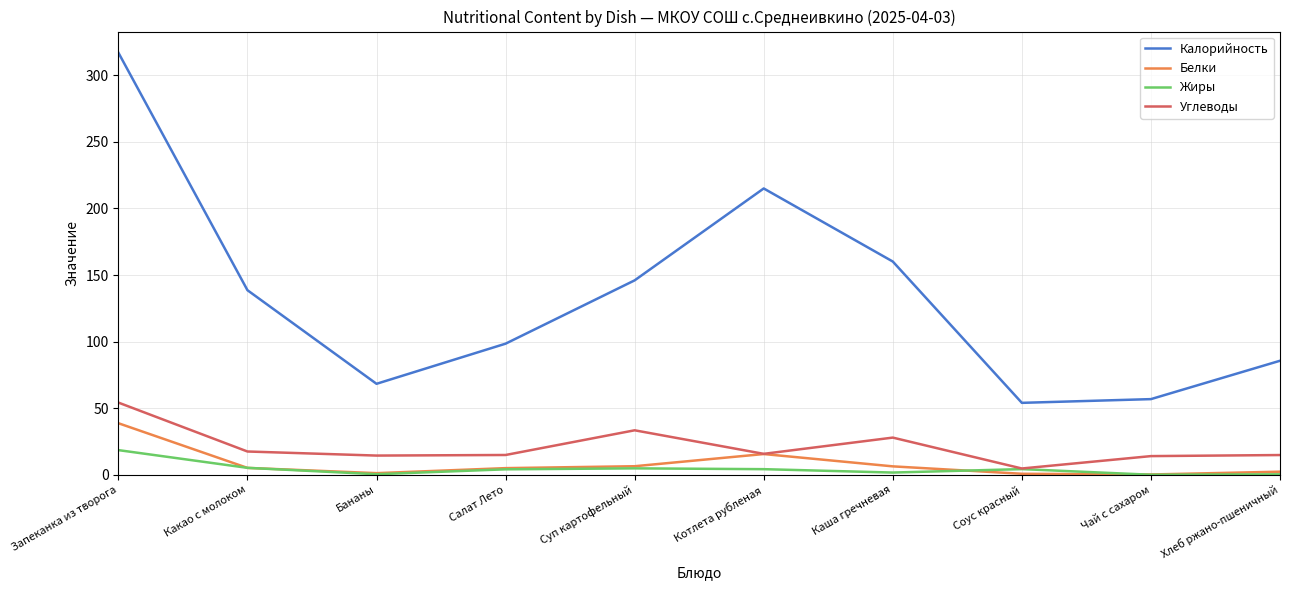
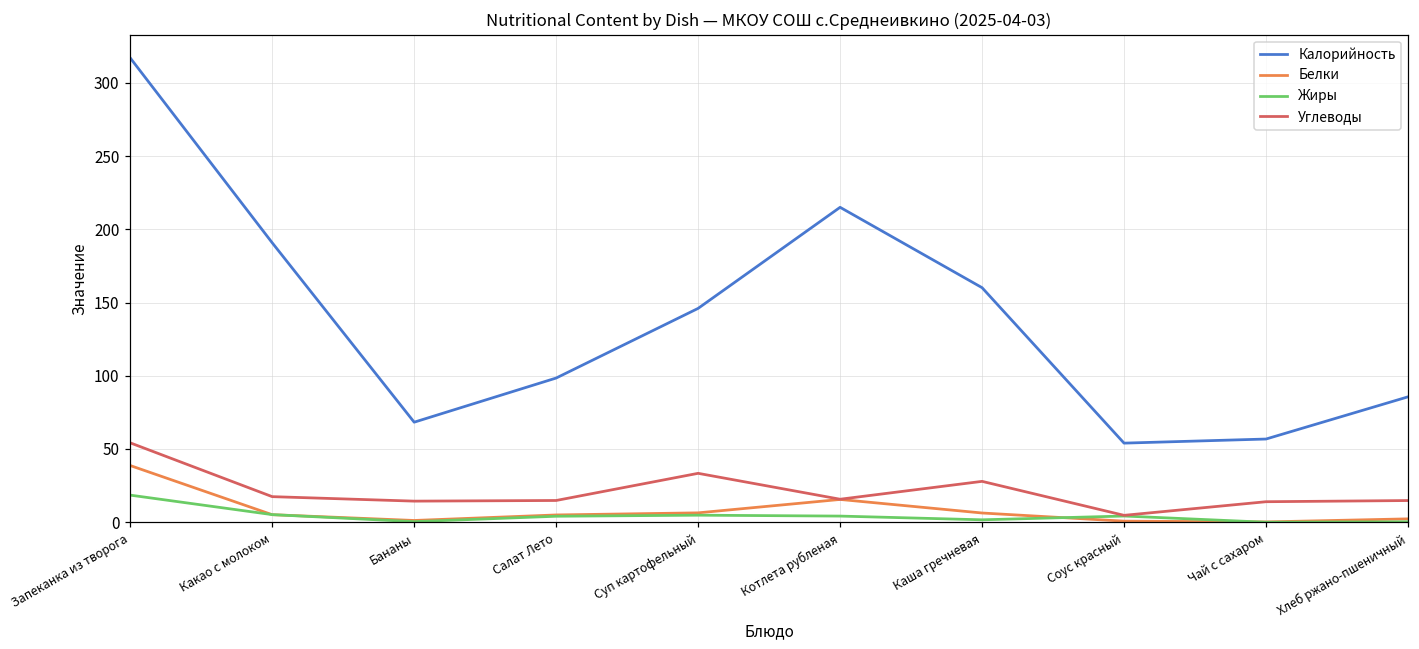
Калорийность, Какао с молоком: 139 -> 191
